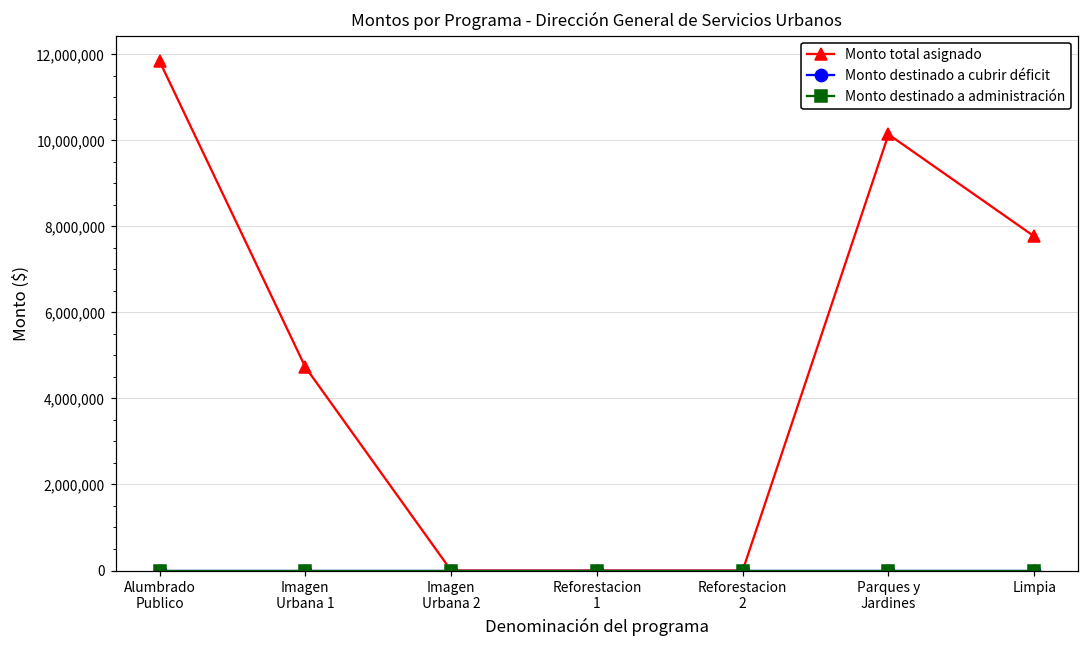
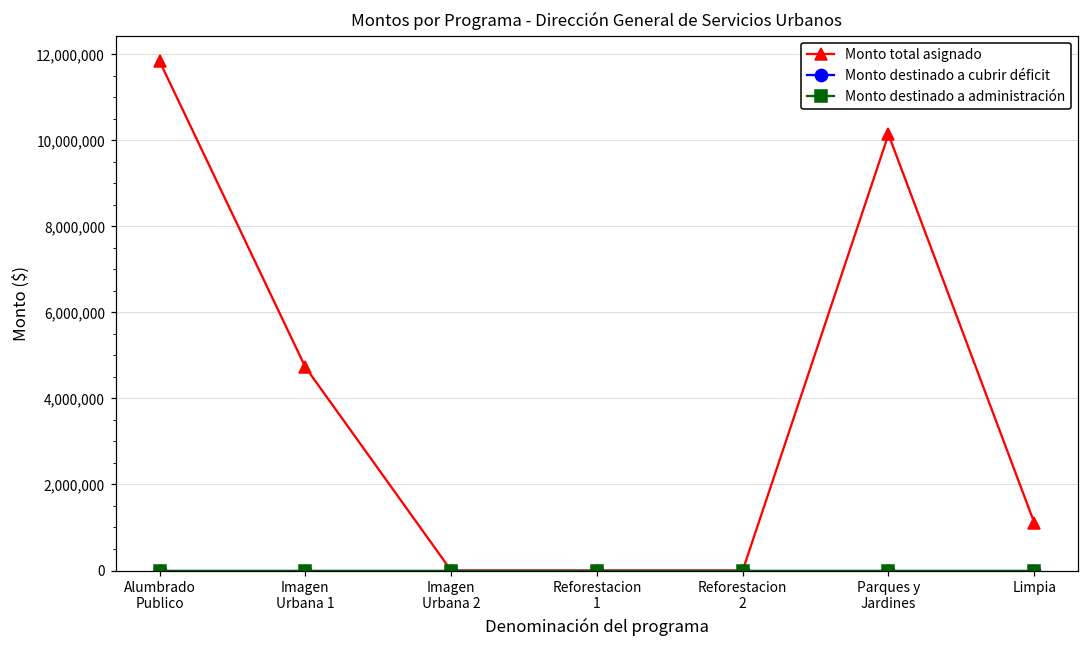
Monto total asignado, Limpia: 7,800,000 -> 1,100,000
